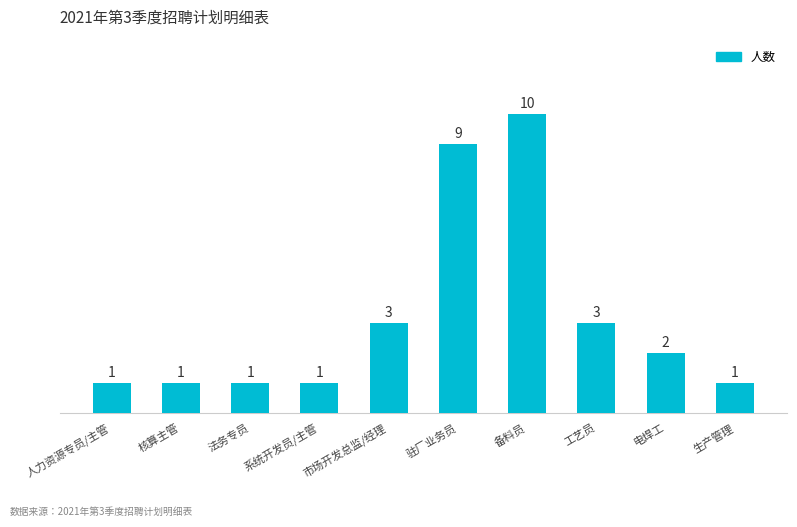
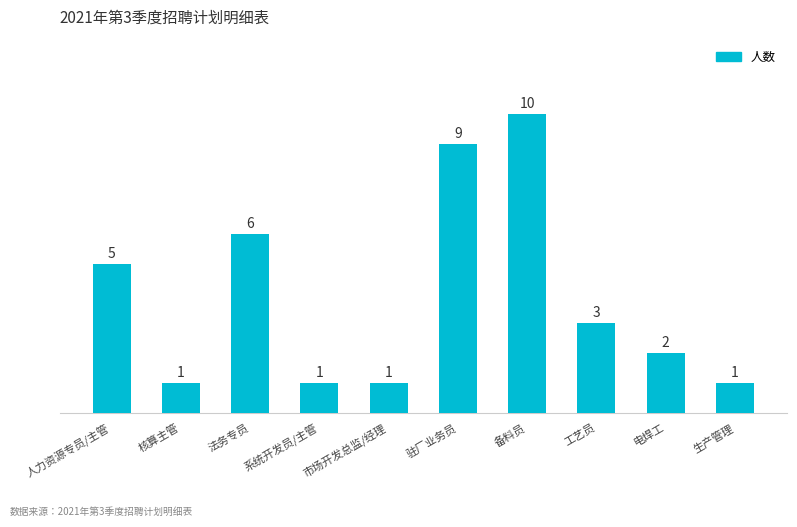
人力资源专员/主管: 1 -> 5
法务专员: 1 -> 6
市场开发总监/经理: 3 -> 1
